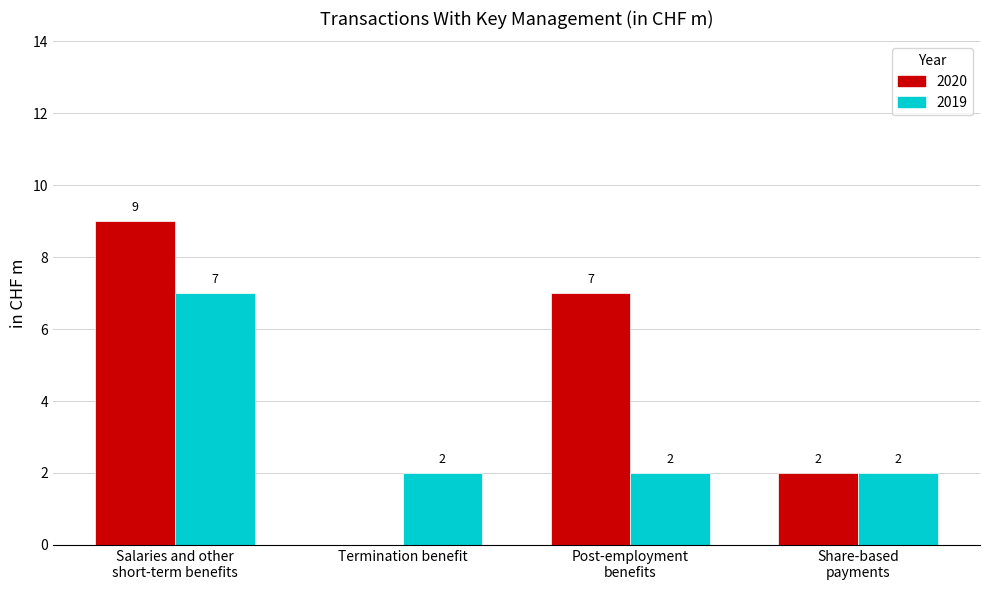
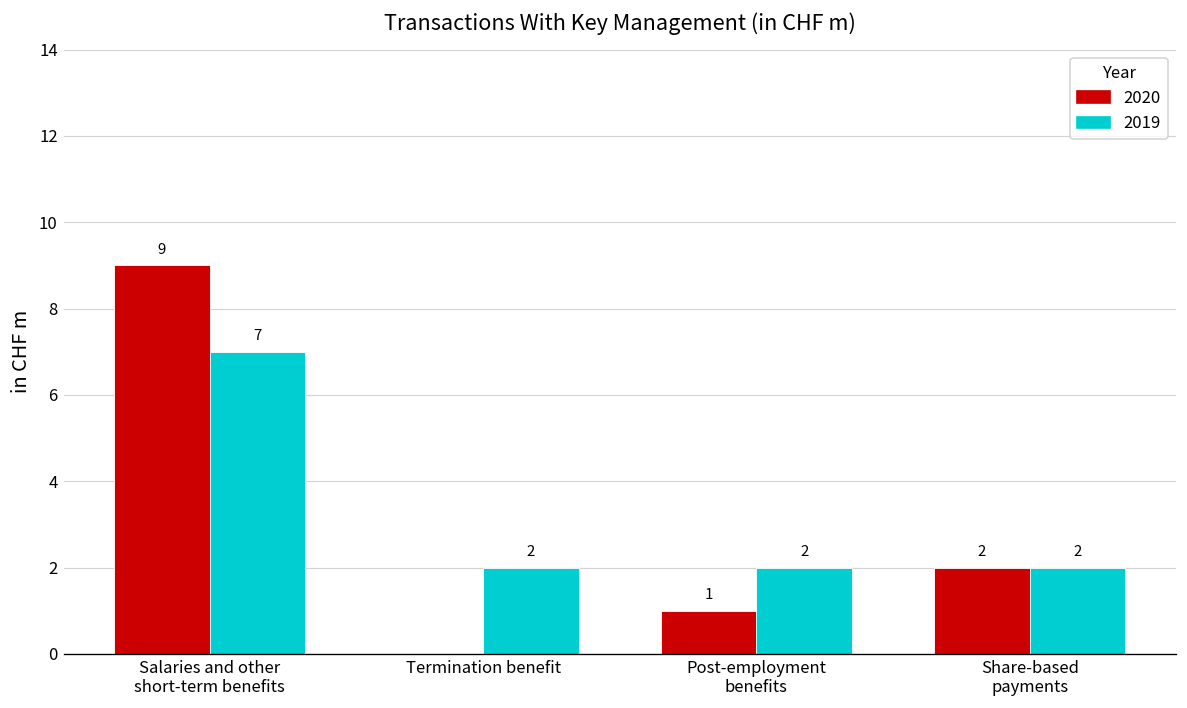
2020, Post-employment benefits: 7 -> 1
